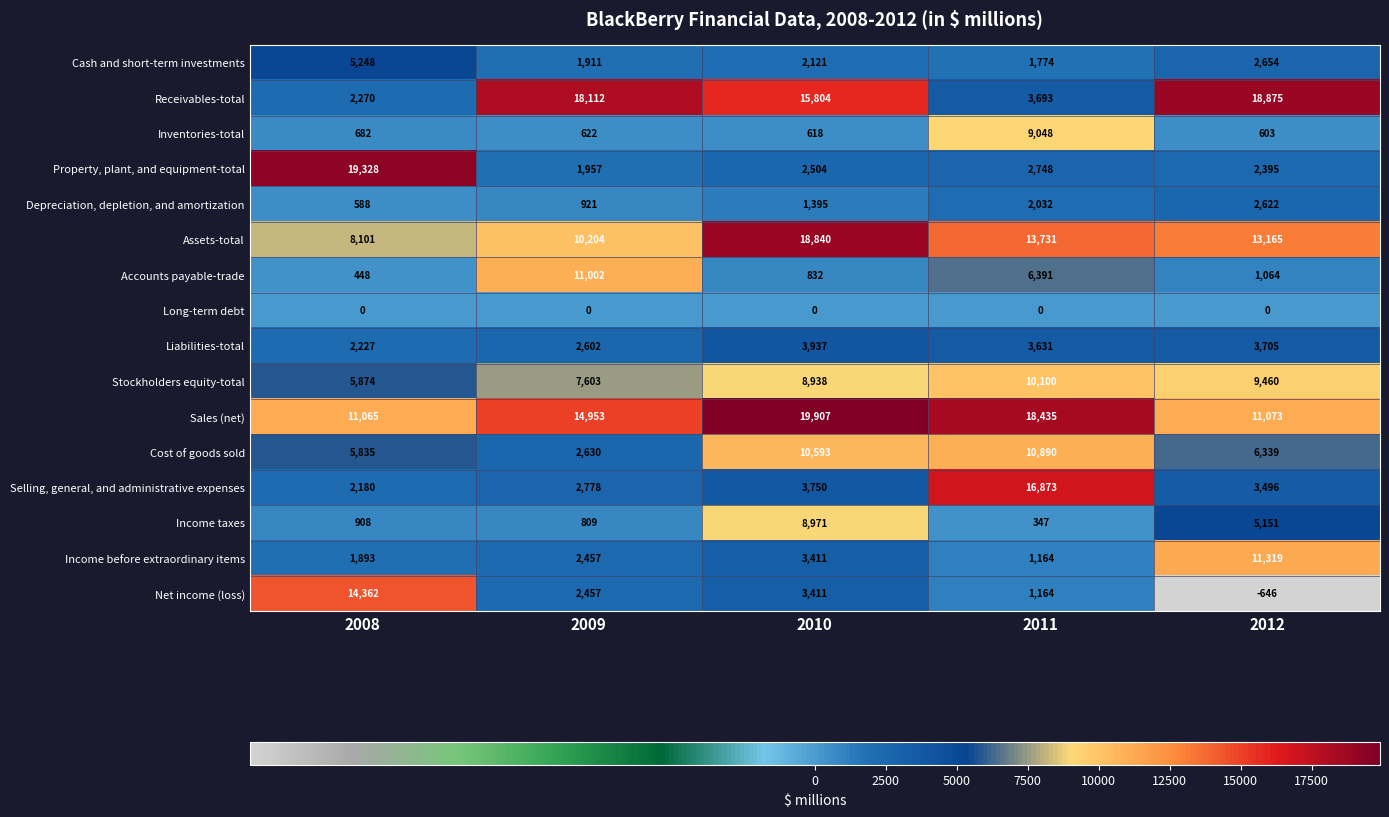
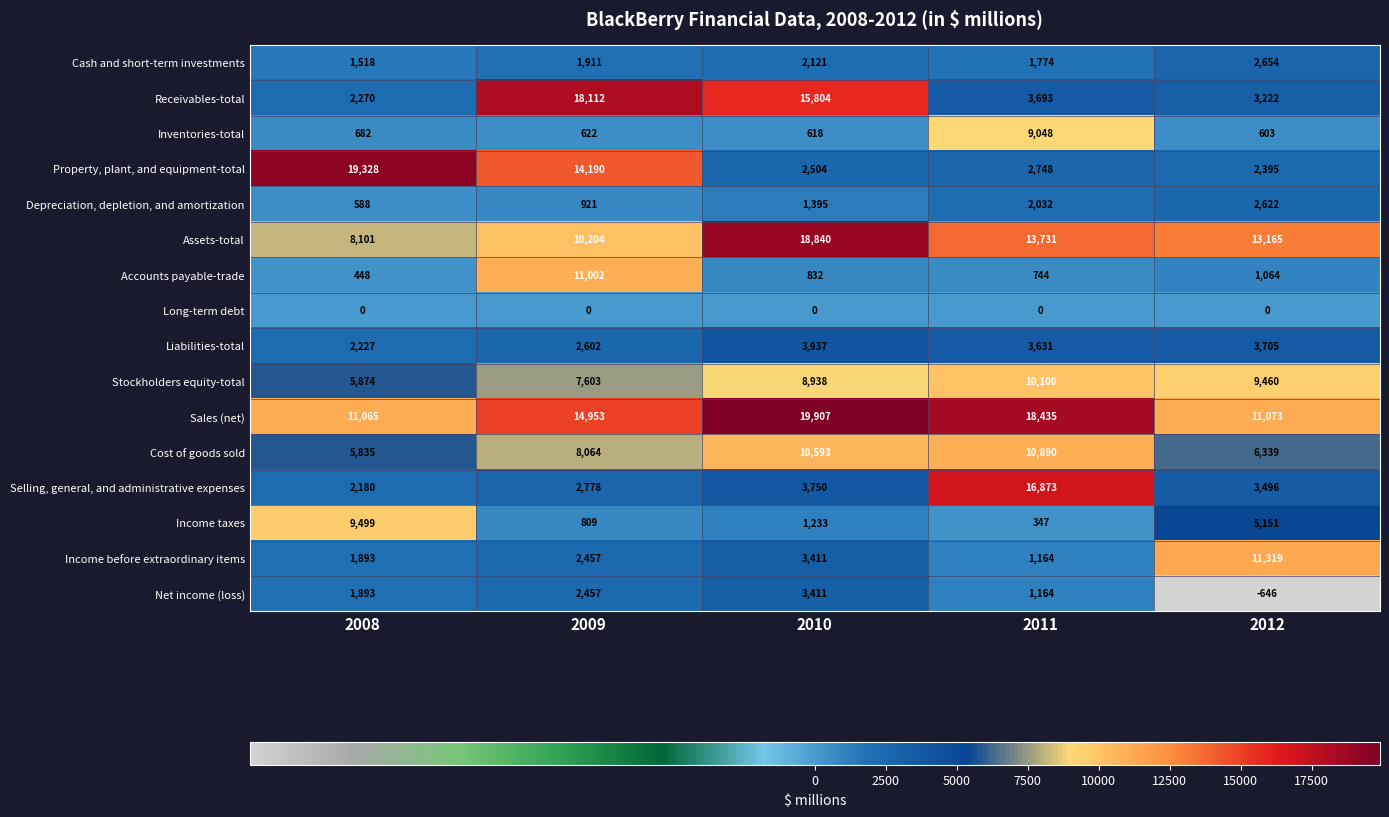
Cash and short-term investments, 2008: 5,248 -> 1,518
Receivables-total, 2012: 18,875 -> 3,222
Property, plant, and equipment-total, 2009: 1,957 -> 14,190
Accounts payable-trade, 2011: 6,391 -> 744
Cost of goods sold, 2009: 2,630 -> 8,064
Income taxes, 2008: 908 -> 9,499
Income taxes, 2010: 8,971 -> 1,233
Net income (loss), 2008: 14,362 -> 1,893
